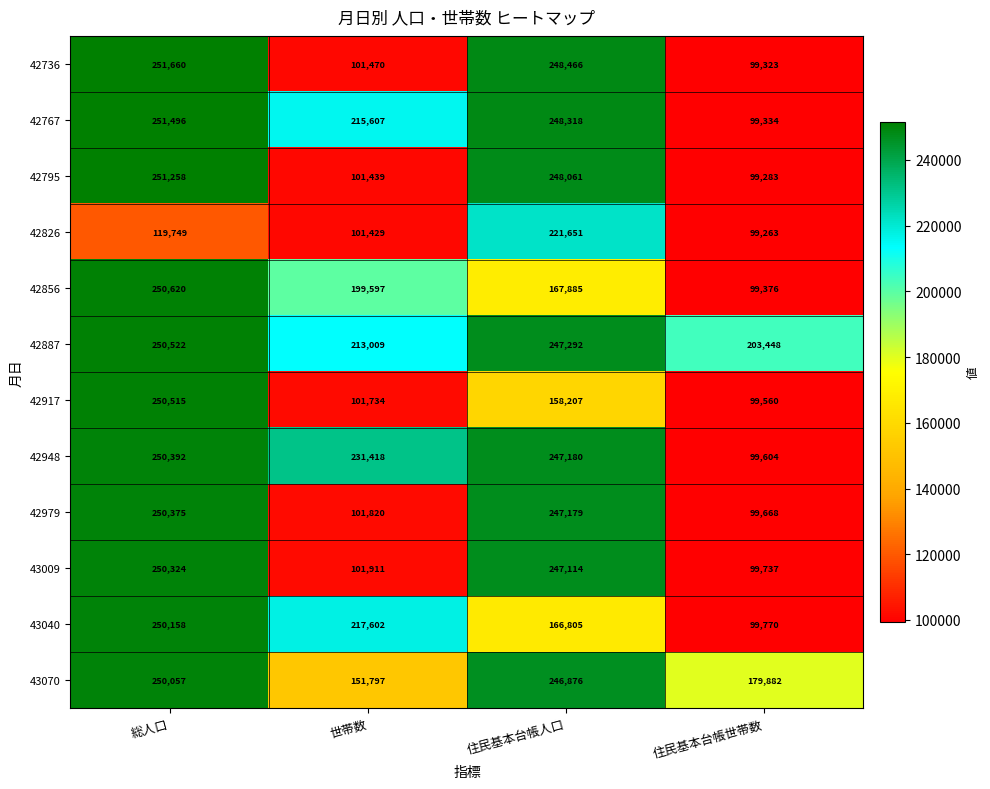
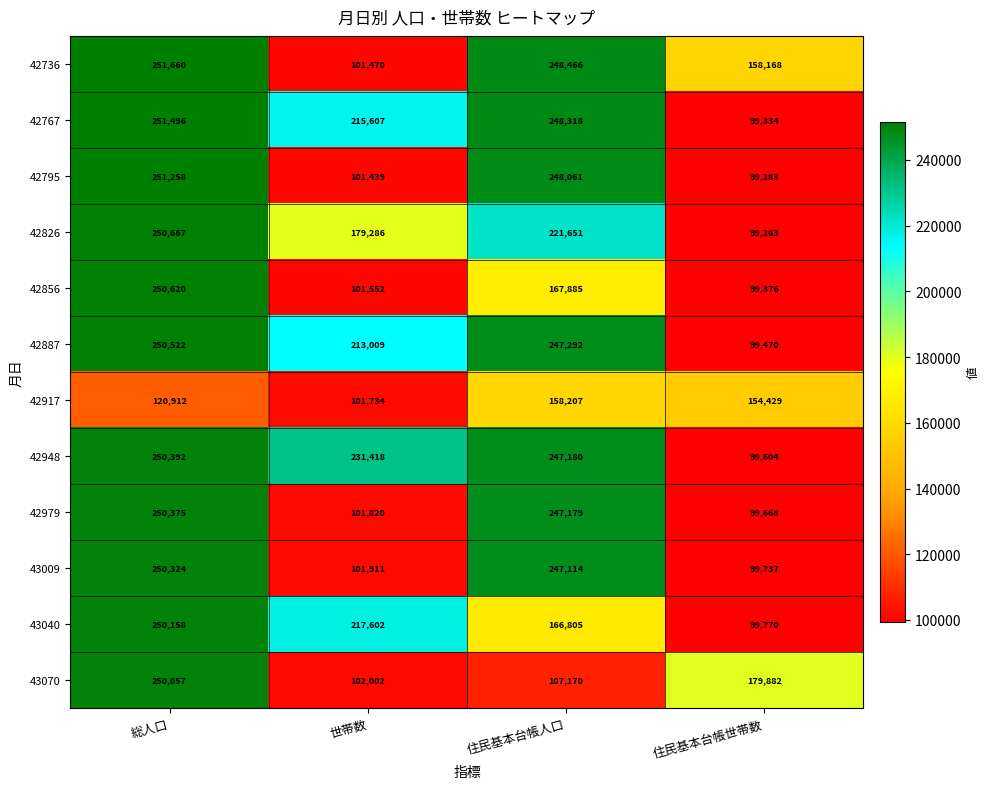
42736, 住民基本台帳世帯数: 99,323 -> 158,168
42826, 総人口: 119,749 -> 250,667
42826, 世帯数: 101,429 -> 179,286
42856, 世帯数: 199,597 -> 101,552
42887, 住民基本台帳世帯数: 203,448 -> 99,470
42917, 総人口: 250,515 -> 120,912
42917, 住民基本台帳世帯数: 99,560 -> 154,429
43070, 世帯数: 151,797 -> 102,002
43070, 住民基本台帳人口: 246,876 -> 107,170
